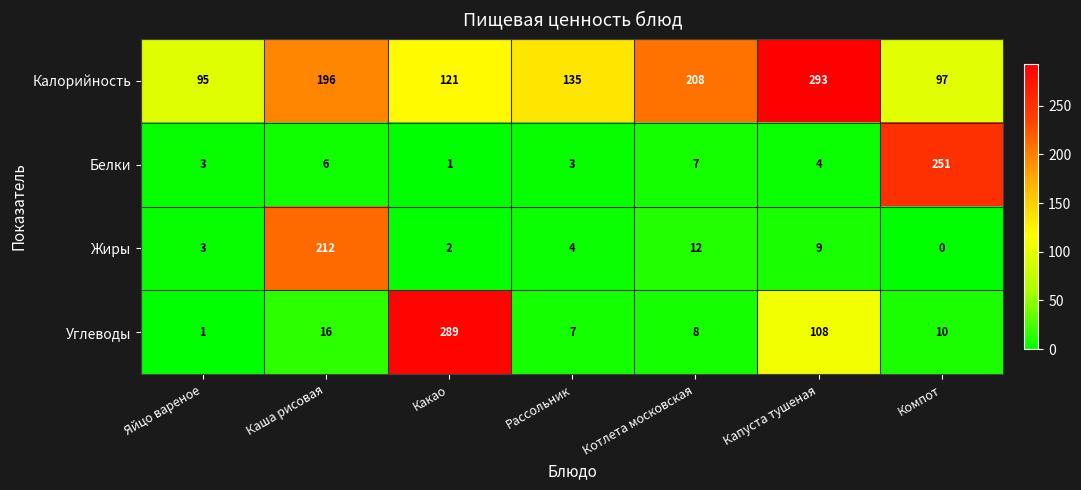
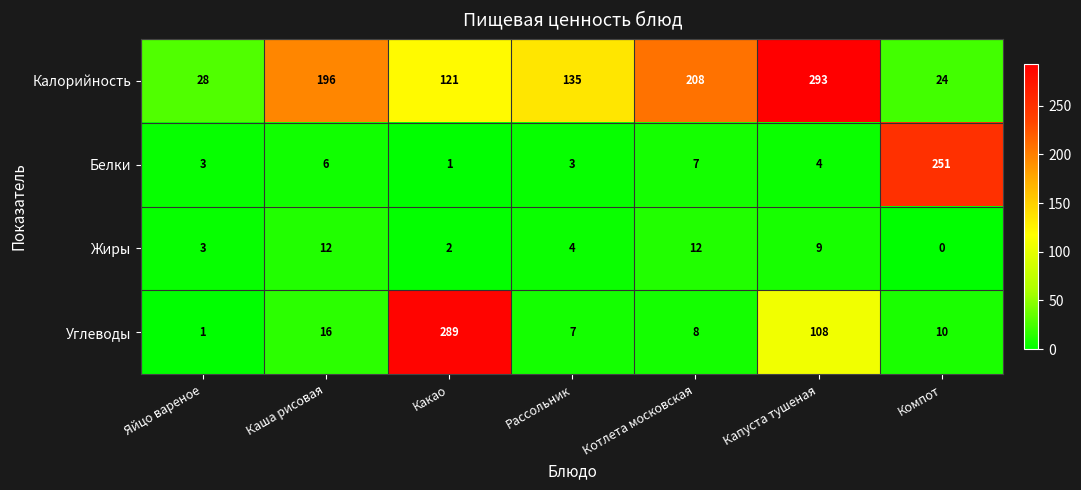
Калорийность, Яйцо вареное: 95 -> 28
Калорийность, Компот: 97 -> 24
Жиры, Каша рисовая: 212 -> 12
